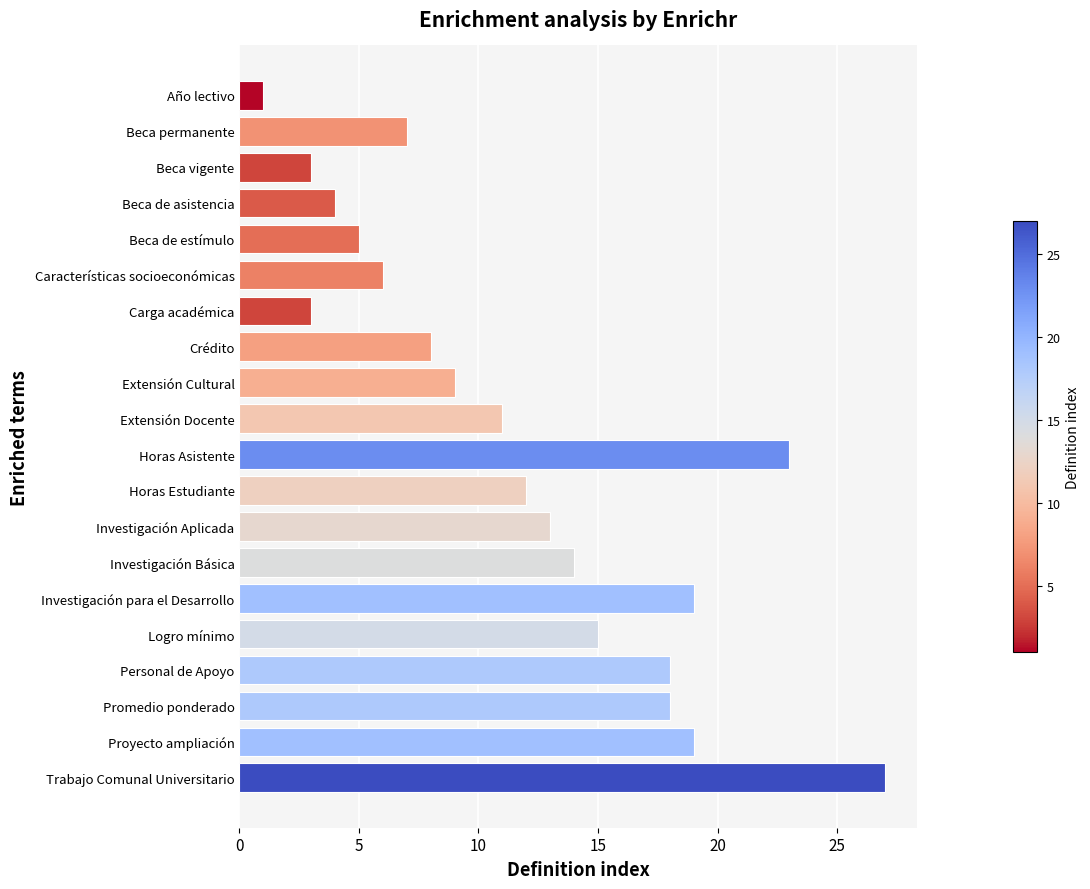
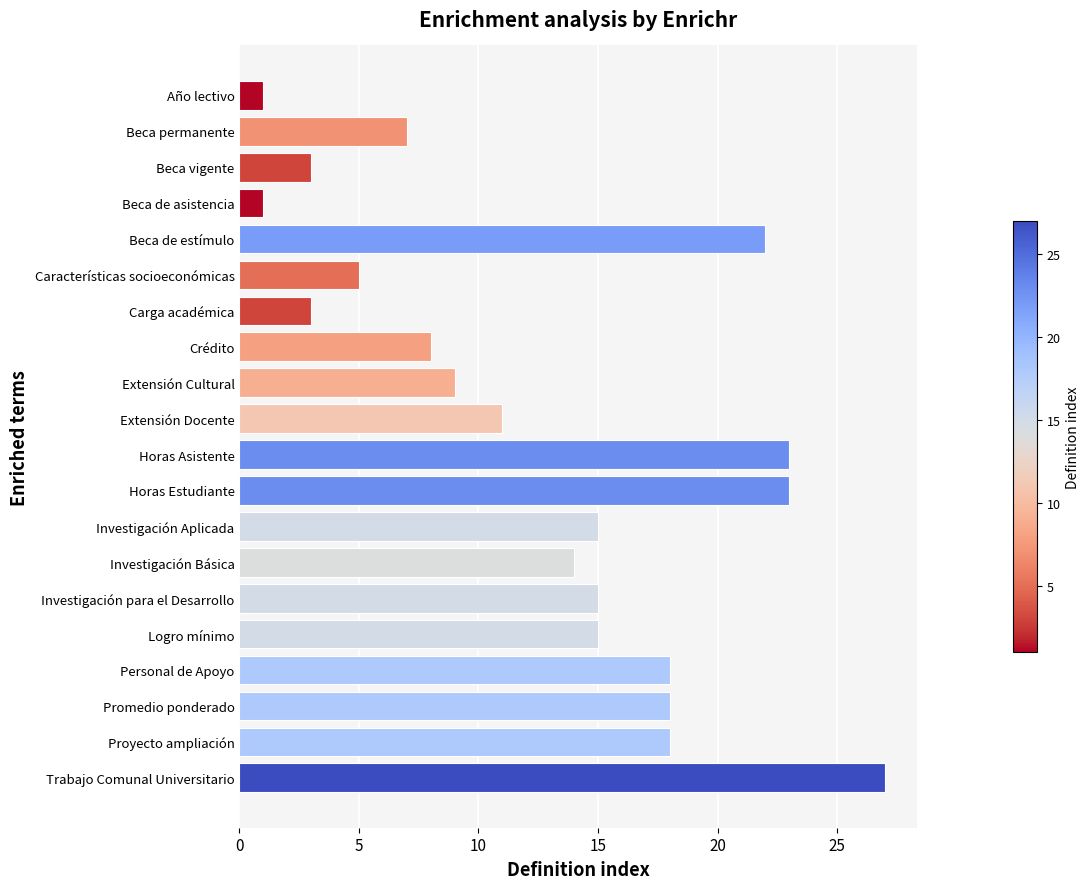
Beca de asistencia: 4 -> 1
Beca de estímulo: 5 -> 22
Características socioeconómicas: 6 -> 5
Horas Estudiante: 12 -> 23
Investigación Aplicada: 13 -> 15
Investigación para el Desarrollo: 19 -> 15
Proyecto ampliación: 19 -> 18
